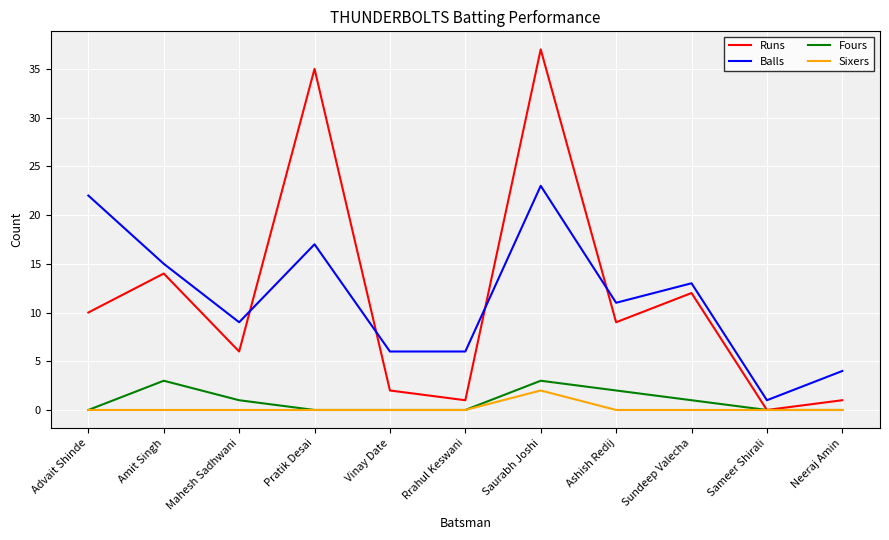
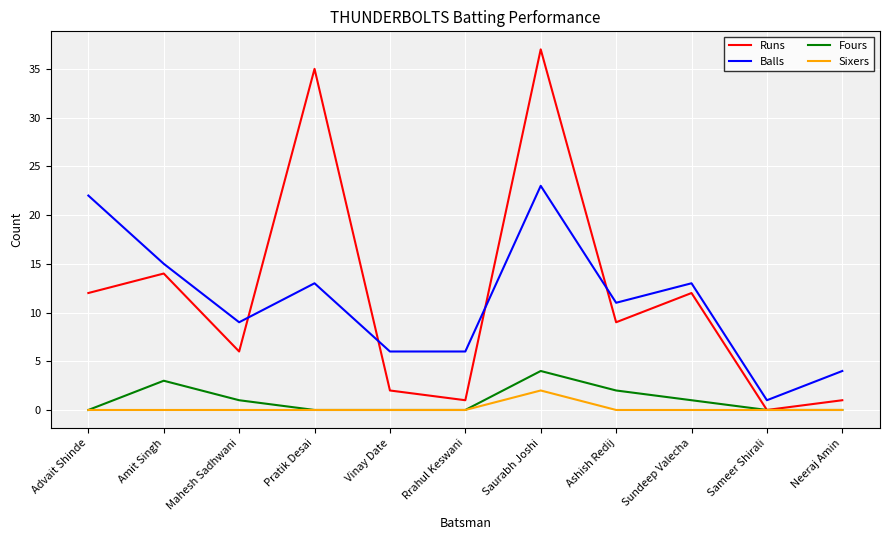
Runs, Advait Shinde: 10 -> 12
Balls, Pratik Desai: 17 -> 13
Fours, Saurabh Joshi: 3 -> 4
